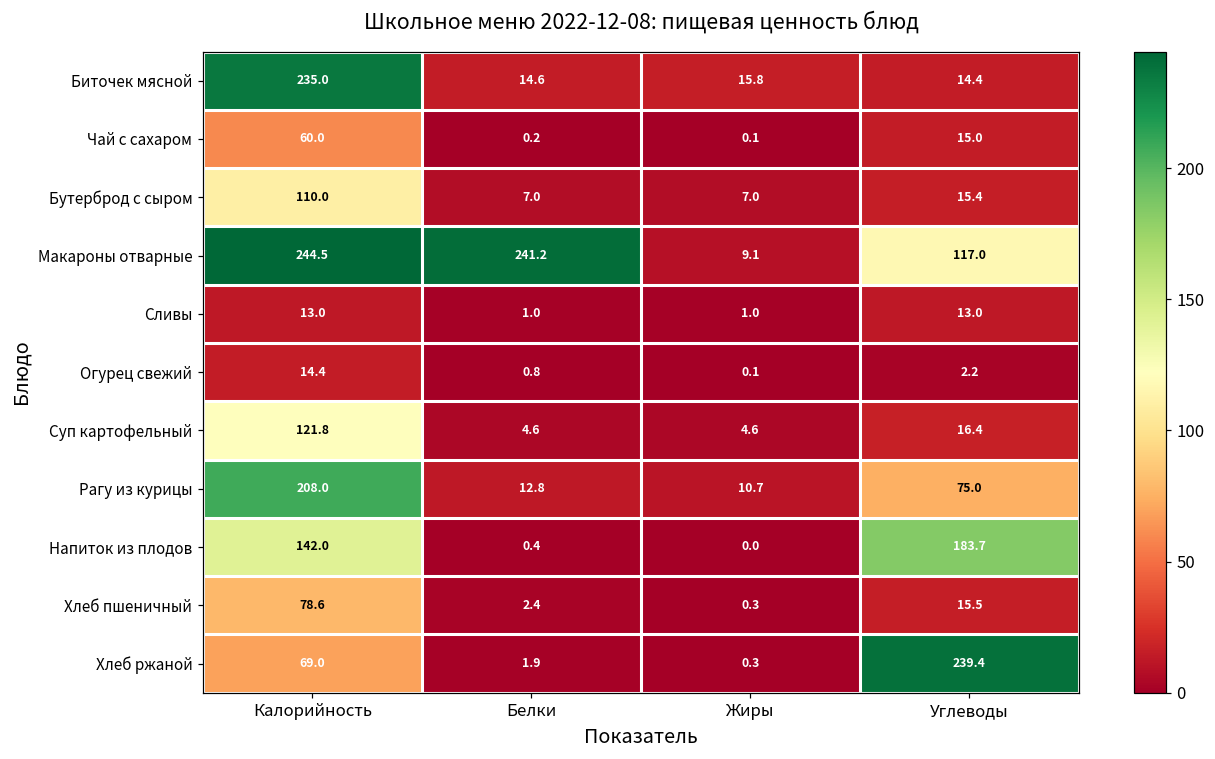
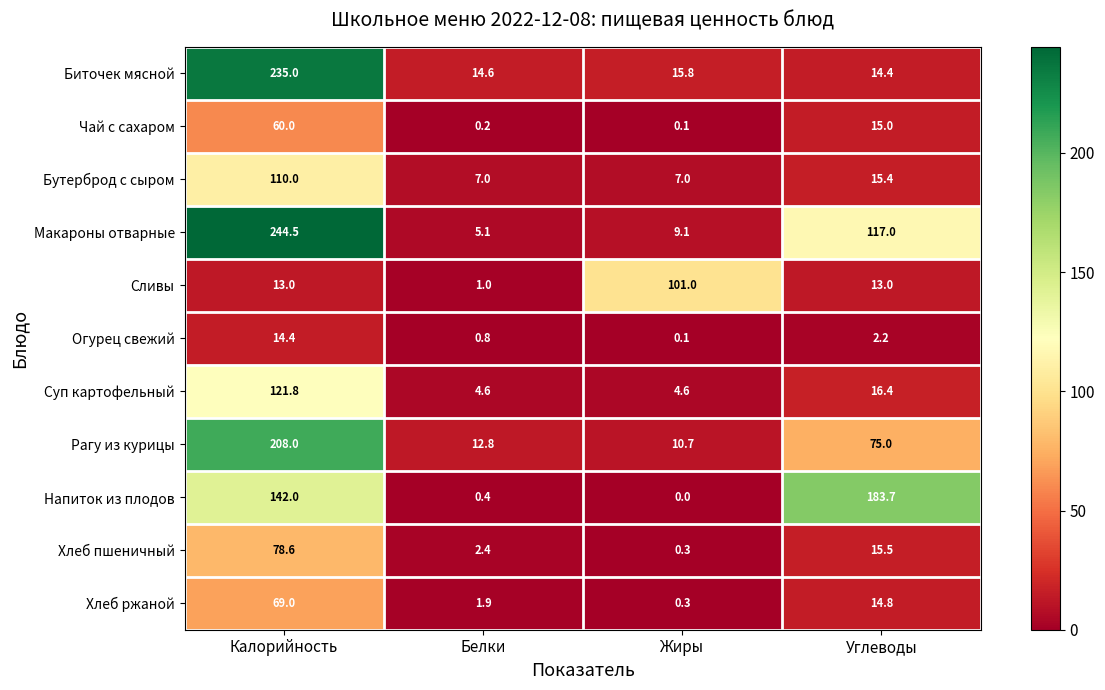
Макароны отварные, Белки: 241.2 -> 5.1
Сливы, Жиры: 1.0 -> 101.0
Хлеб ржаной, Углеводы: 239.4 -> 14.8
